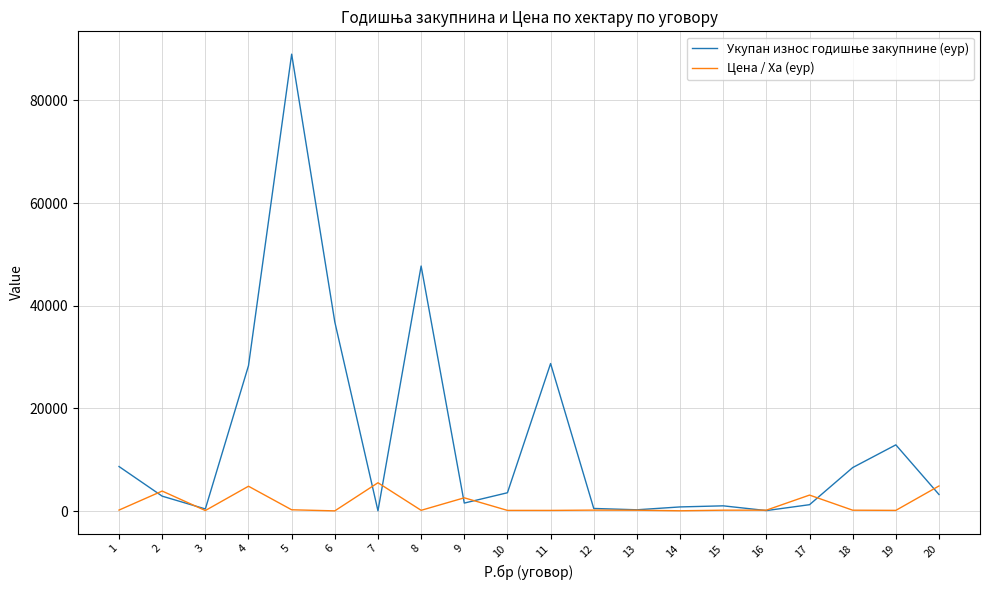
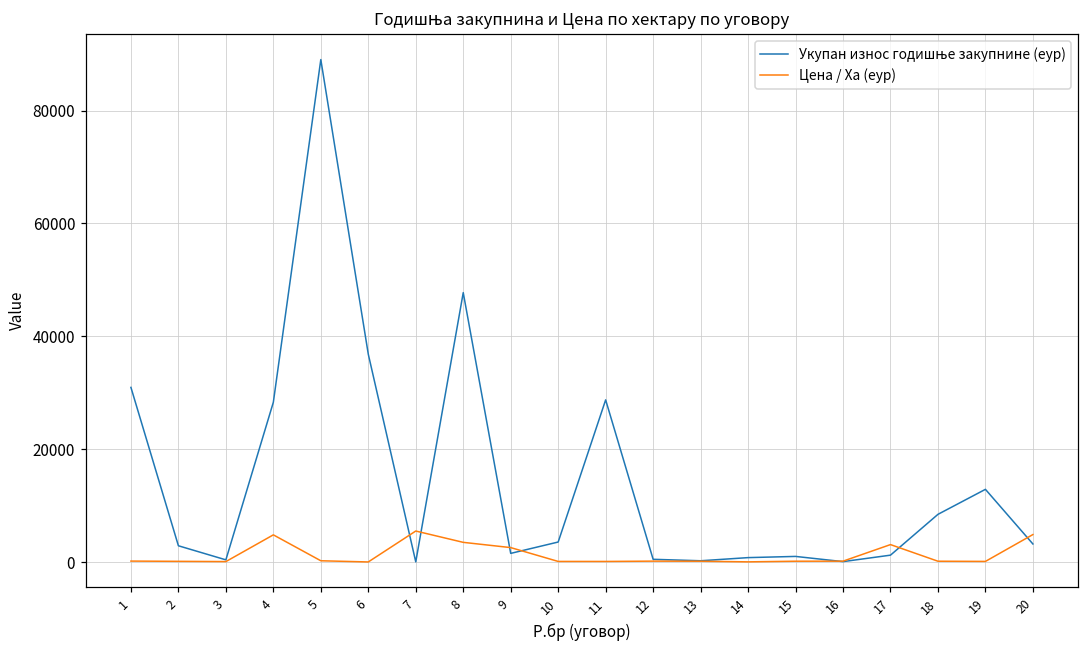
Укупан износ годишње закупнине (еур), 1: 9000 -> 31000
Цена / Ха (еур), 2: 4000 -> 0
Цена / Ха (еур), 8: 0 -> 4000
